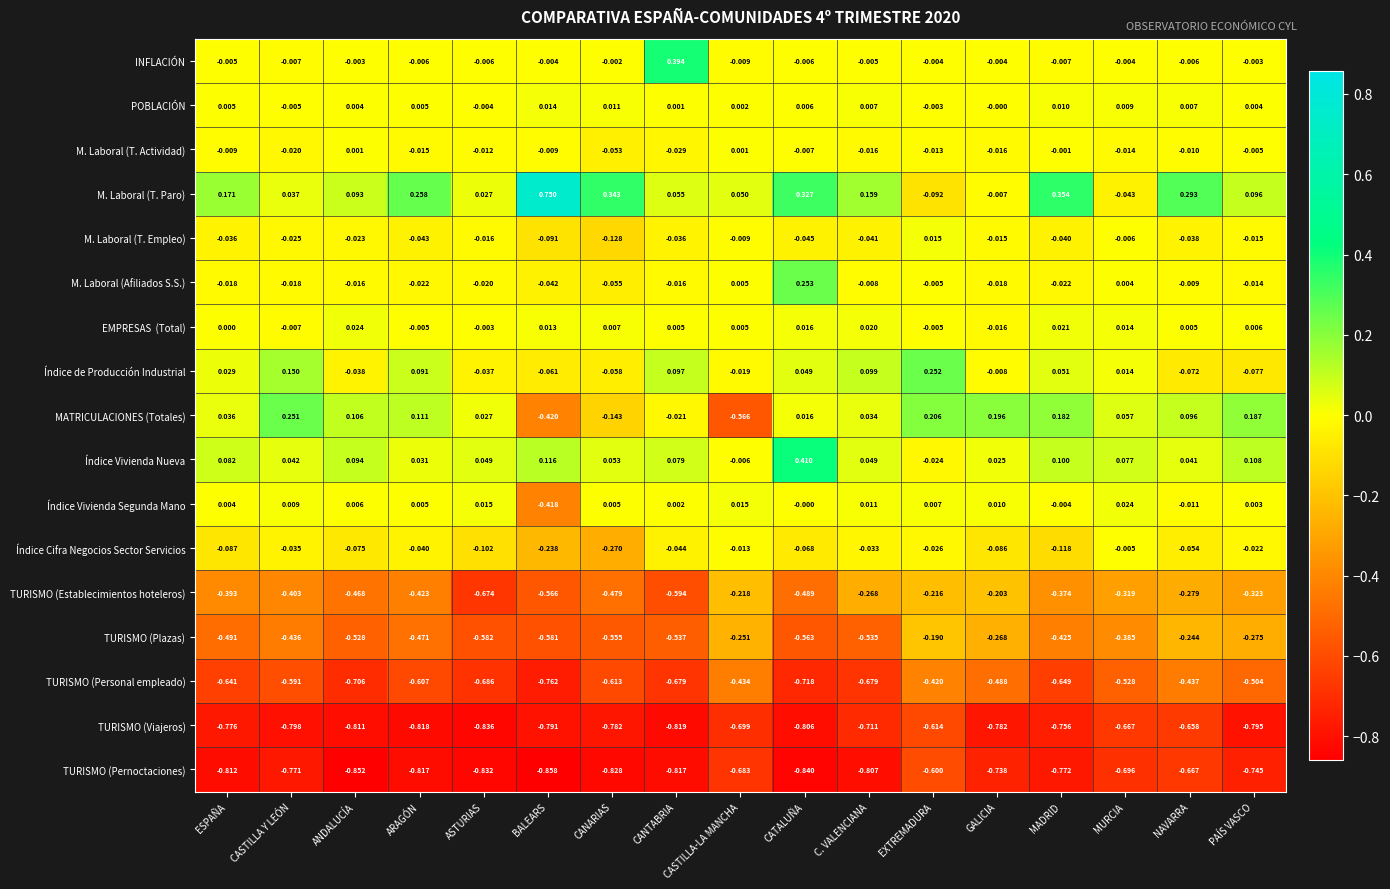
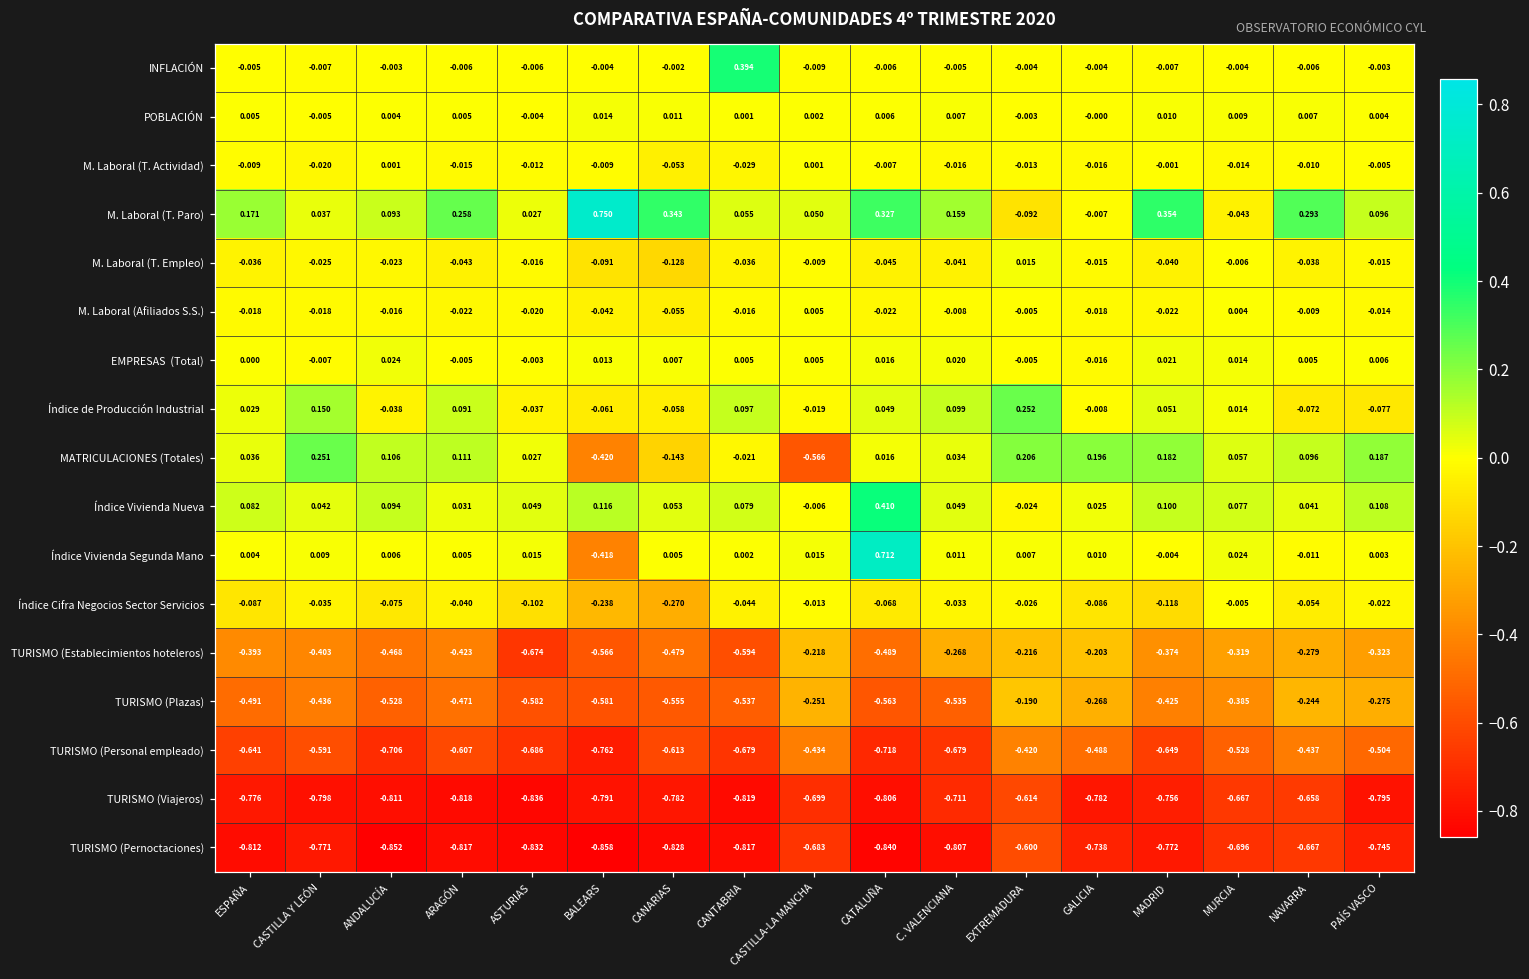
M. Laboral (Afiliados S.S.), CATALUÑA: 0.253 -> -0.022
Índice Vivienda Segunda Mano, CATALUÑA: -0.000 -> 0.712
